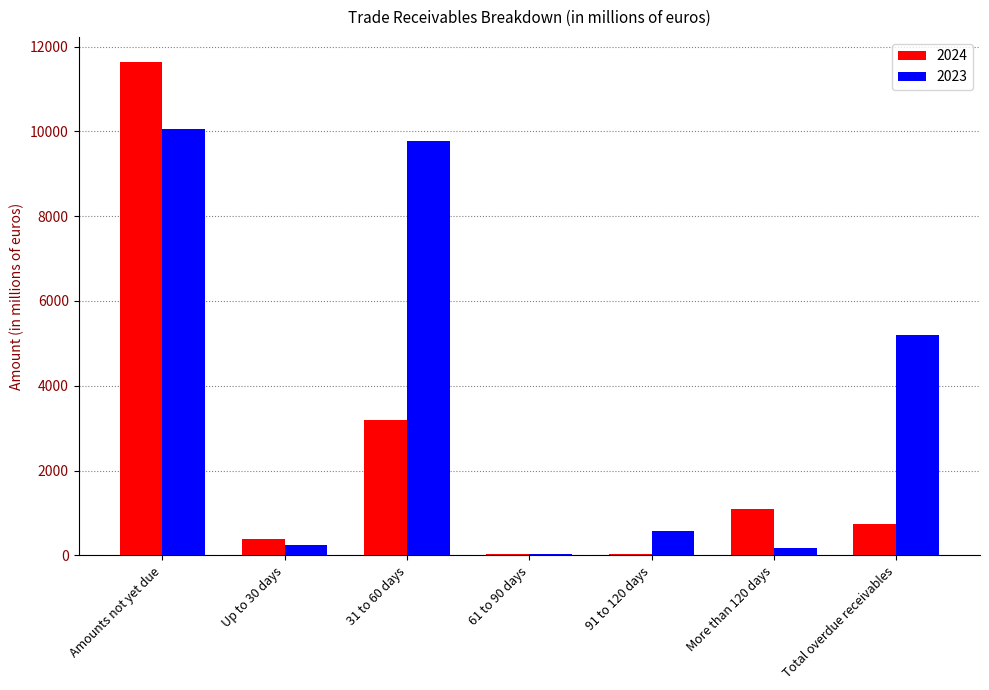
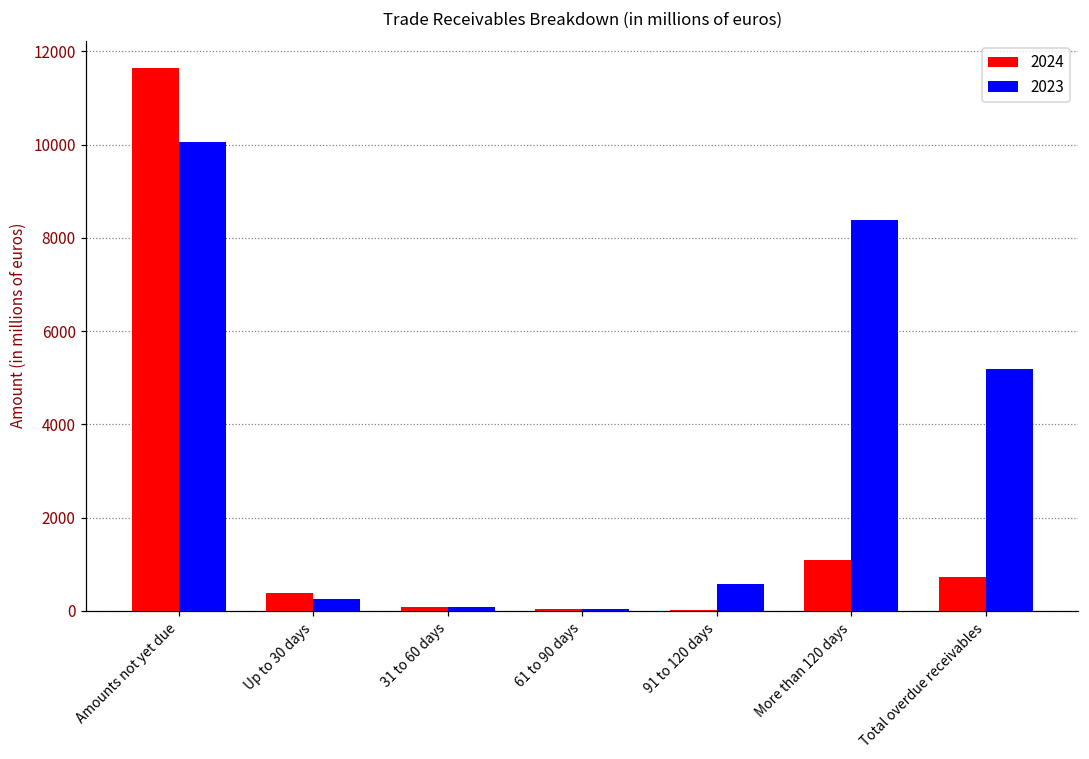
2024, 31 to 60 days: 3200 -> 100
2023, 31 to 60 days: 9800 -> 100
2023, More than 120 days: 200 -> 8400
